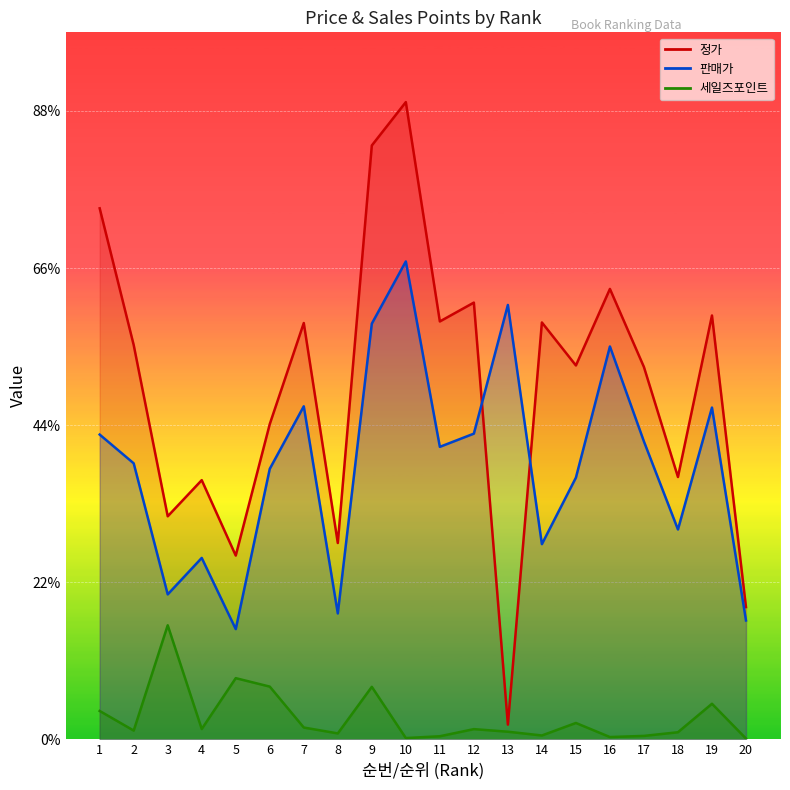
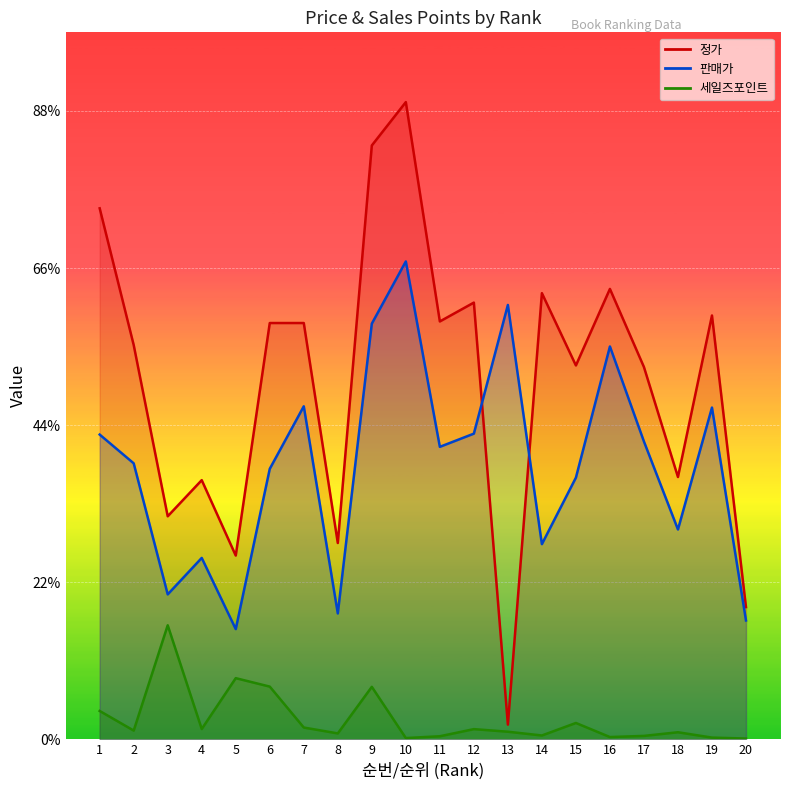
정가, 6: 44% -> 58%
정가, 14: 58% -> 62%
세일즈포인트, 19: 5% -> 0%
